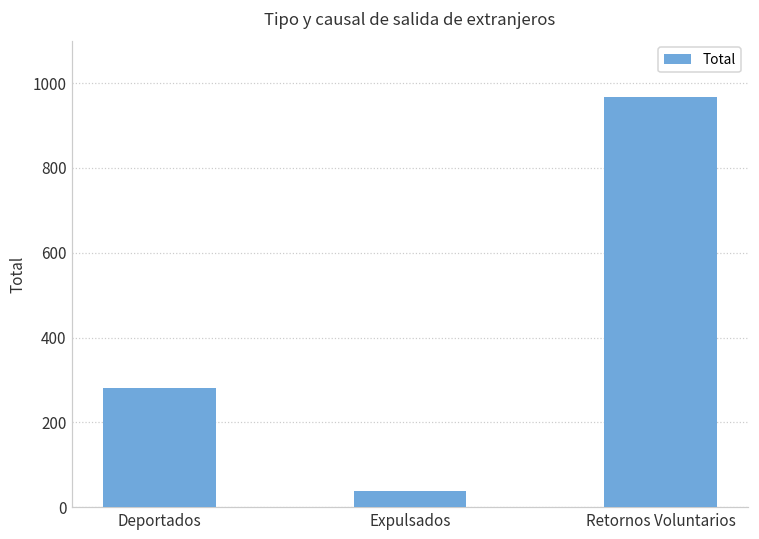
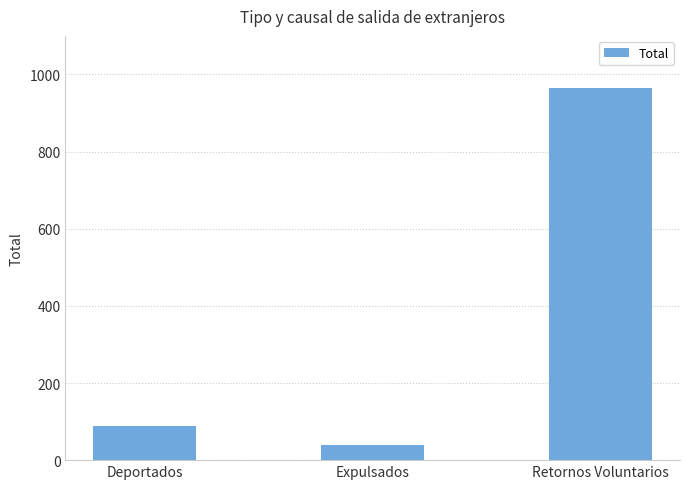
Deportados: 280 -> 90
